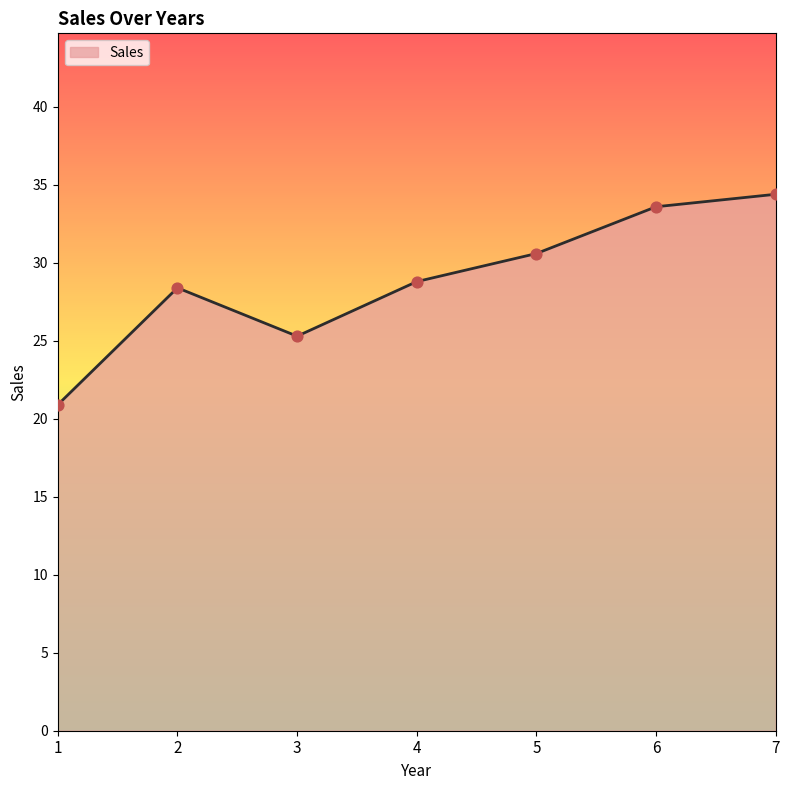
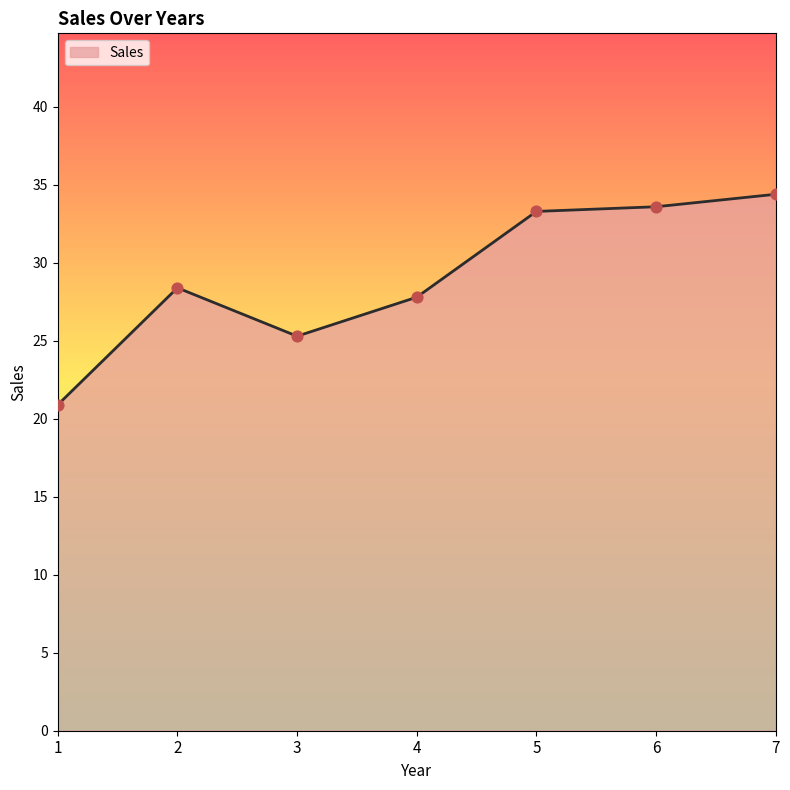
4: 28.8 -> 27.8
5: 30.6 -> 33.3
